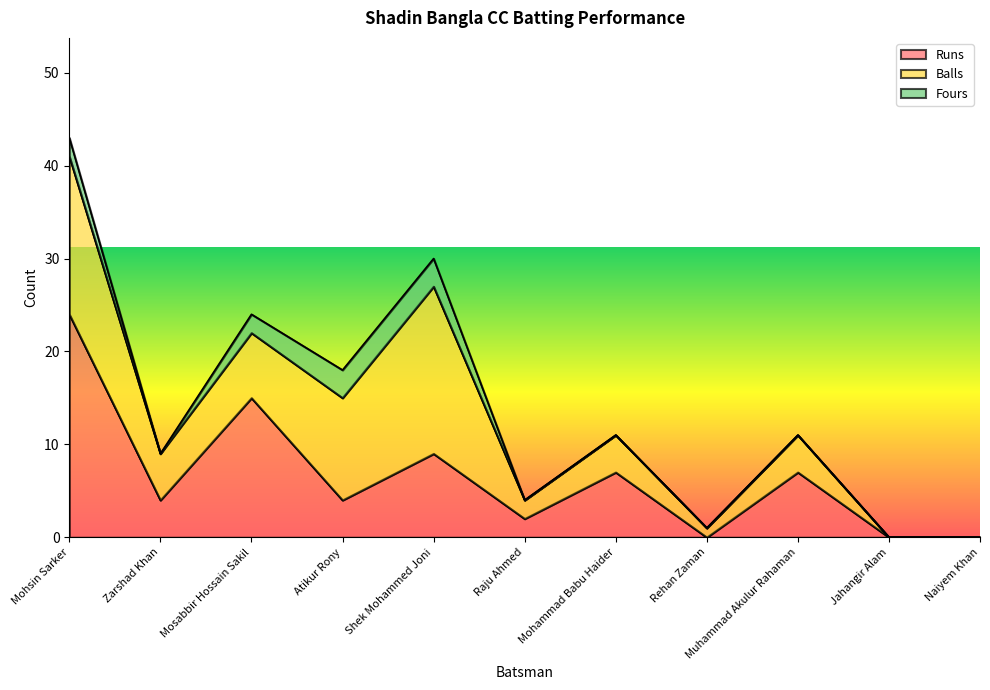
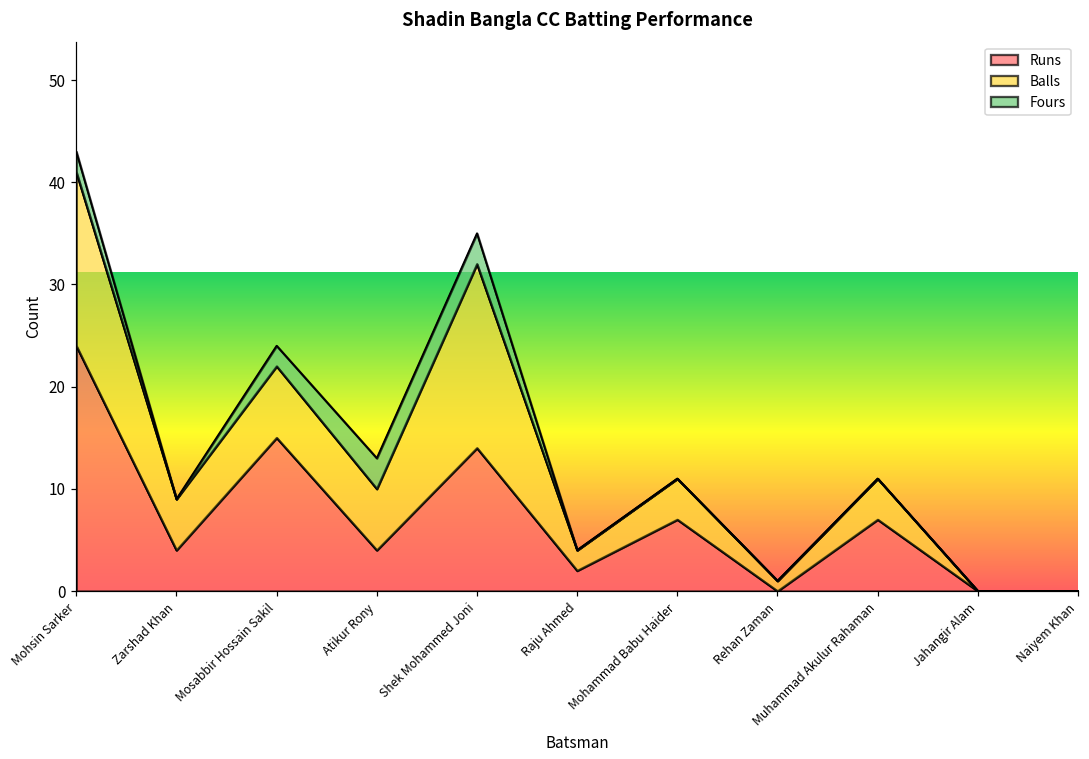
Balls, Atikur Rony: 11 -> 6
Runs, Shek Mohammed Joni: 9 -> 14
